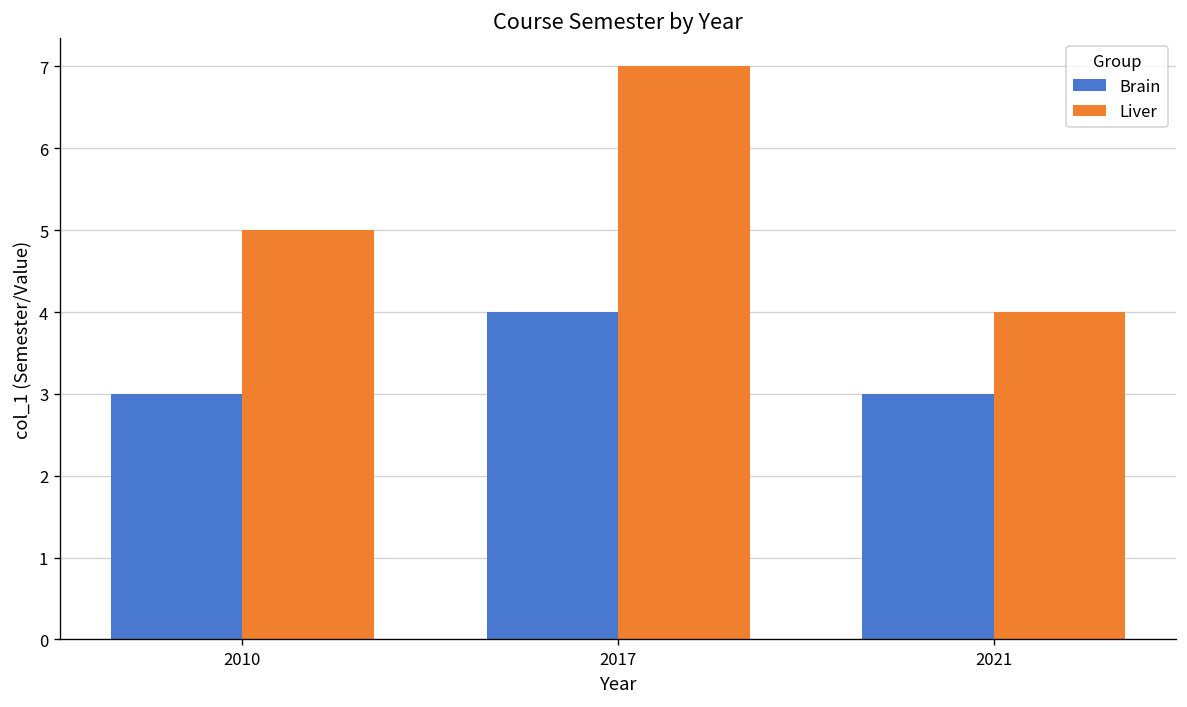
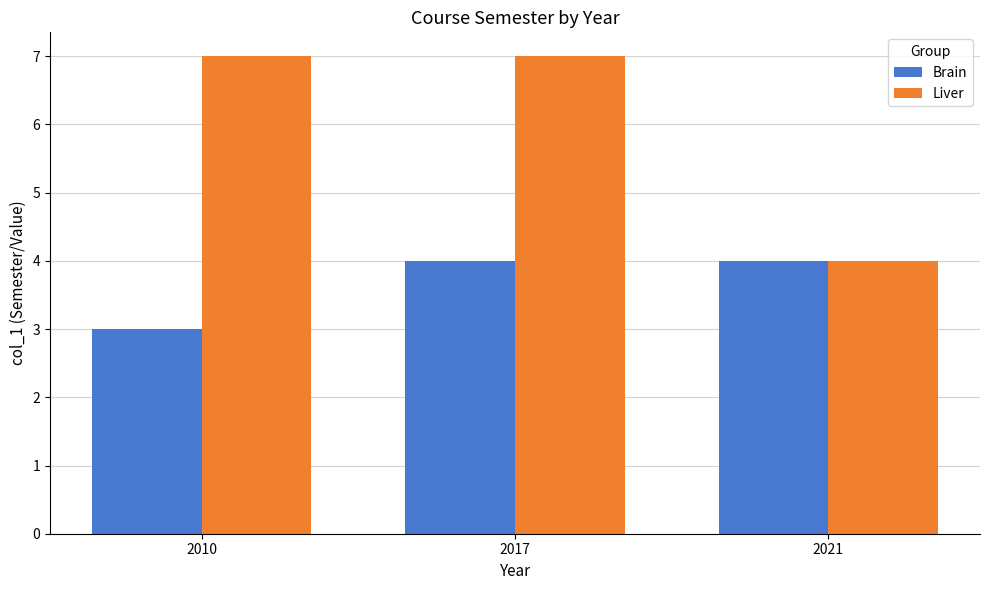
Liver, 2010: 5 -> 7
Brain, 2021: 3 -> 4
